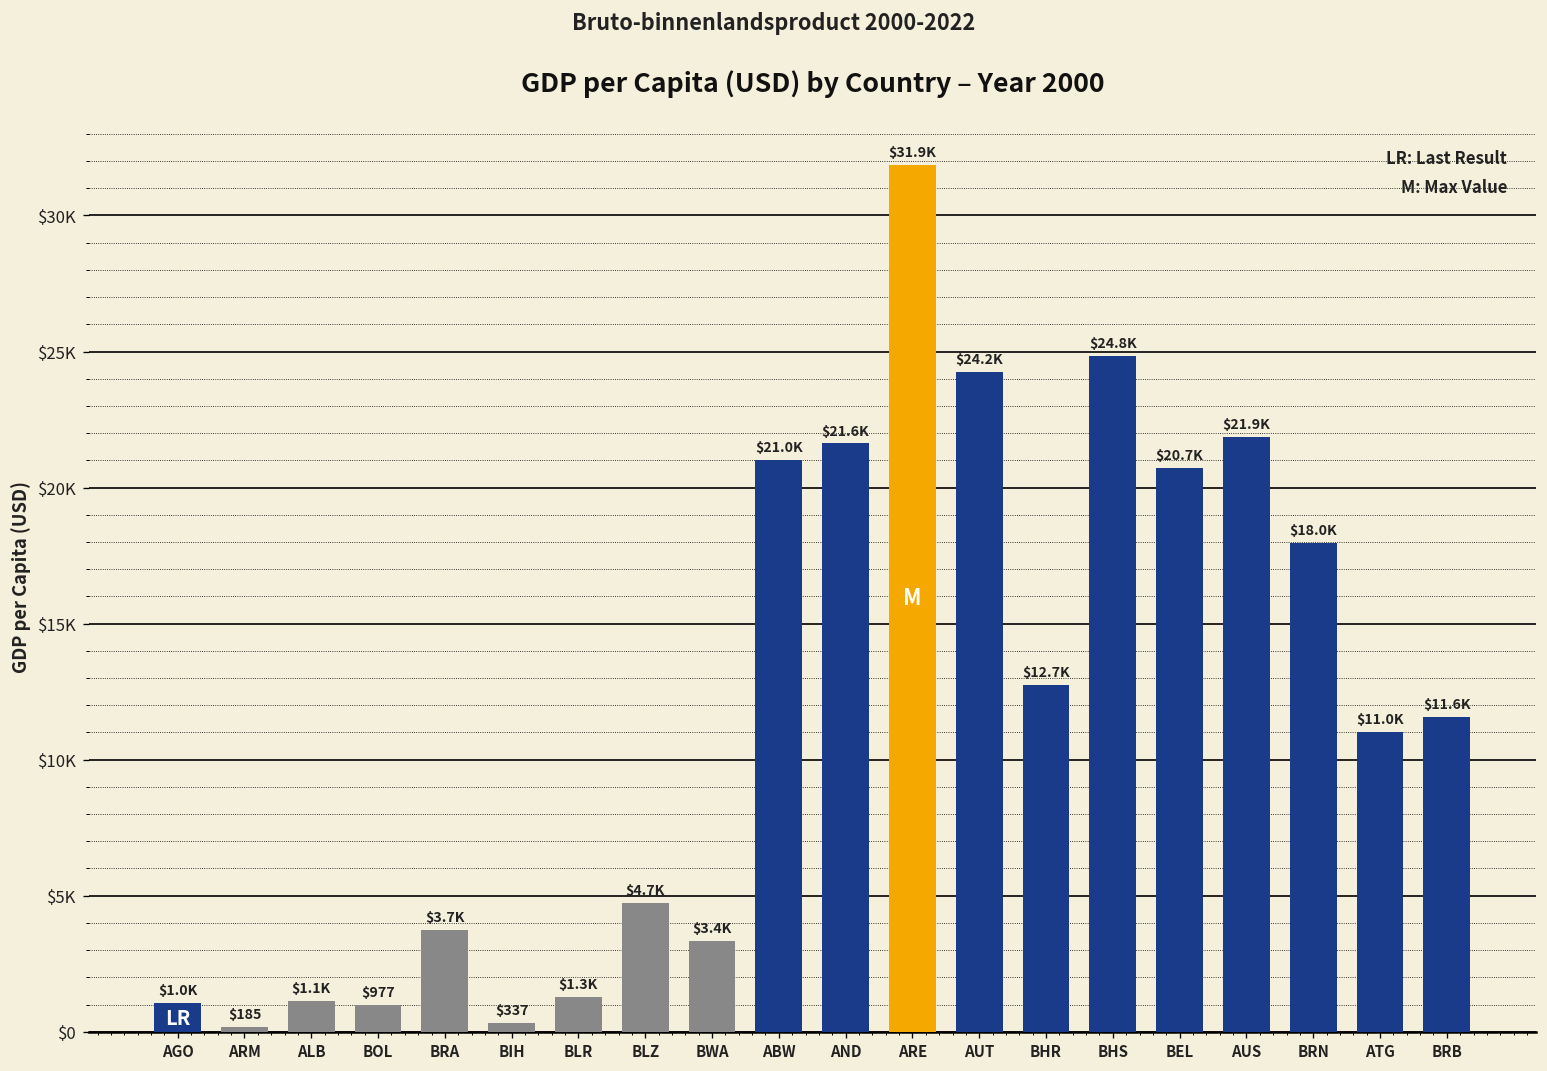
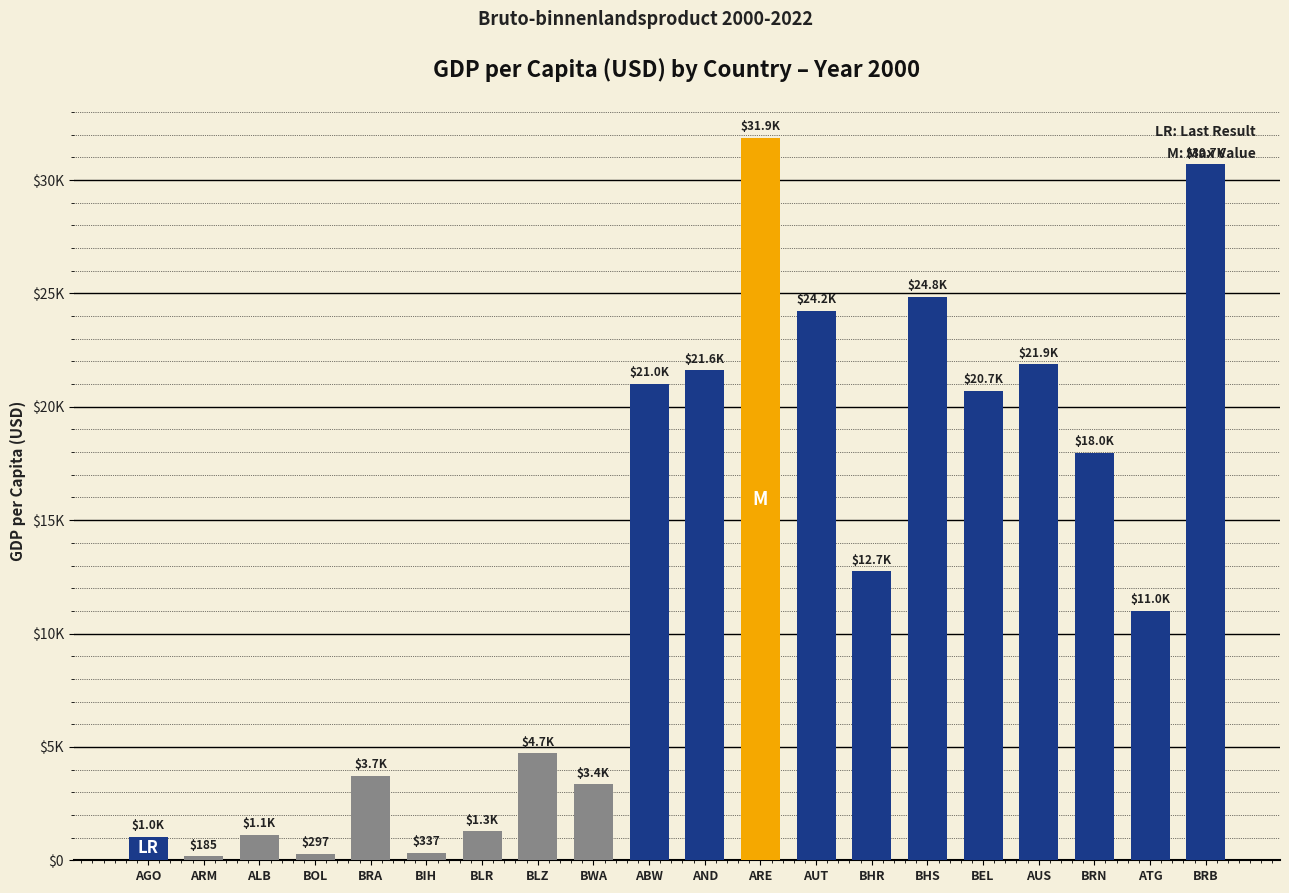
BOL: $977 -> $297
BRB: $11.6K -> $30.7K
